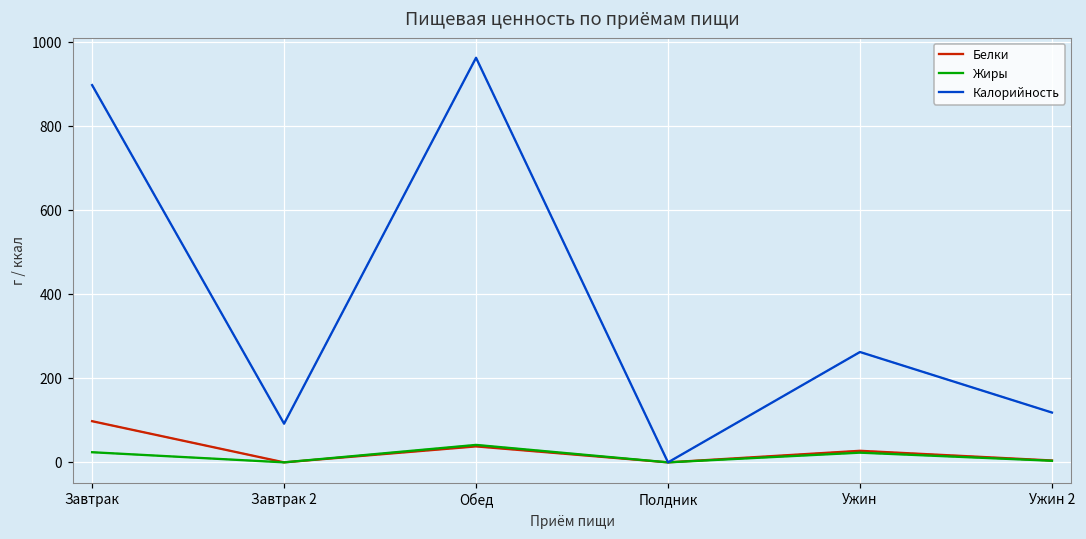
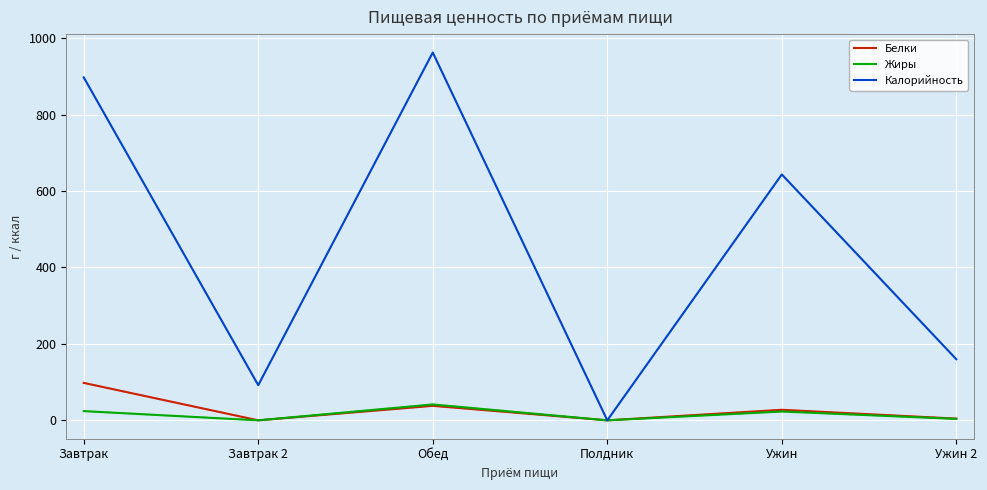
Калорийность, Ужин: 260 -> 640
Калорийность, Ужин 2: 120 -> 160
